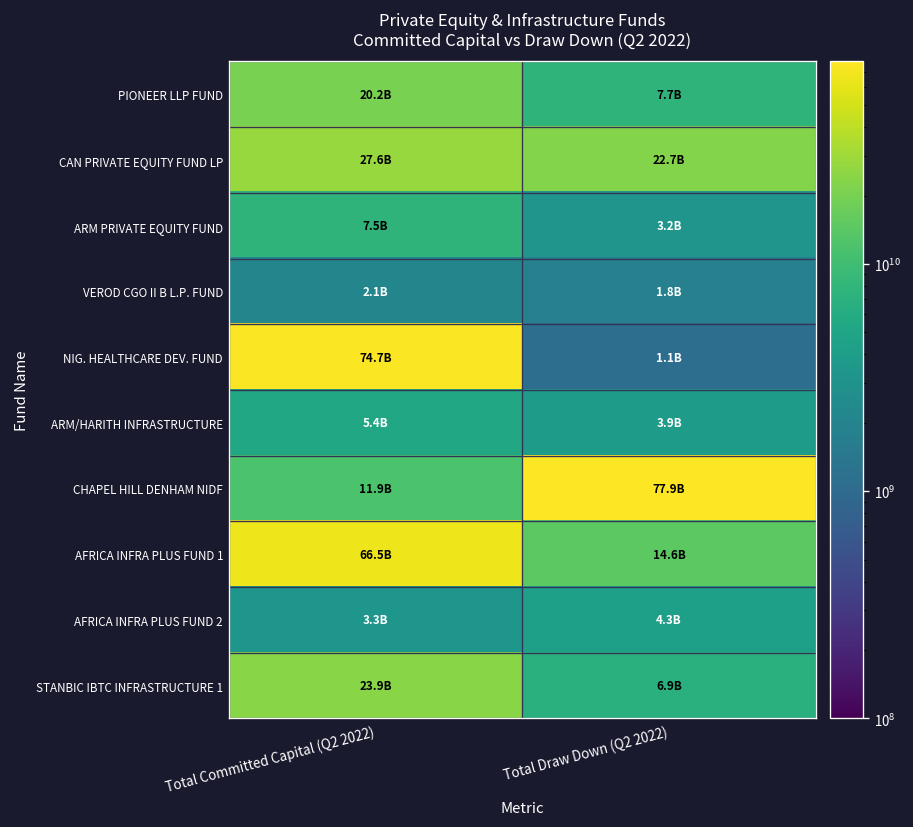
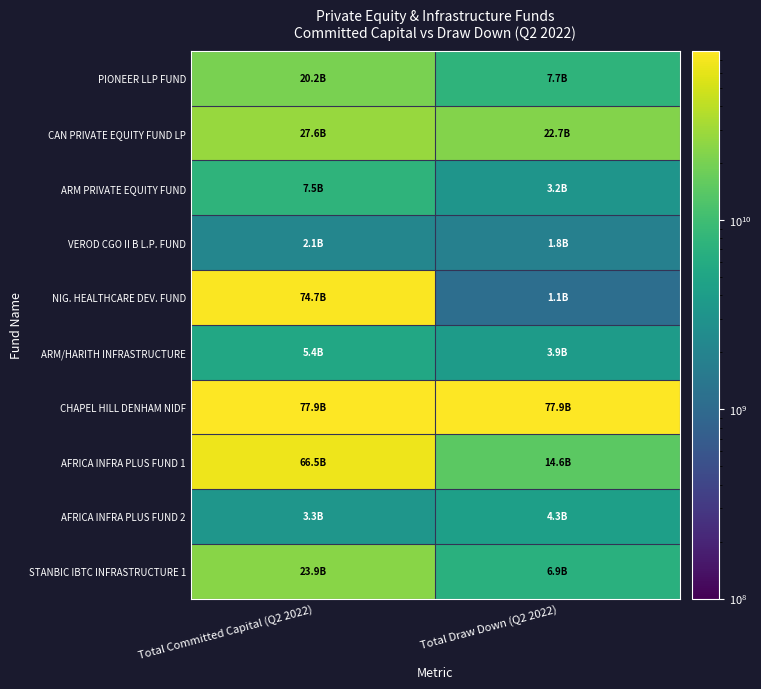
CHAPEL HILL DENHAM NIDF, Total Committed Capital (Q2 2022): 11.9B -> 77.9B
